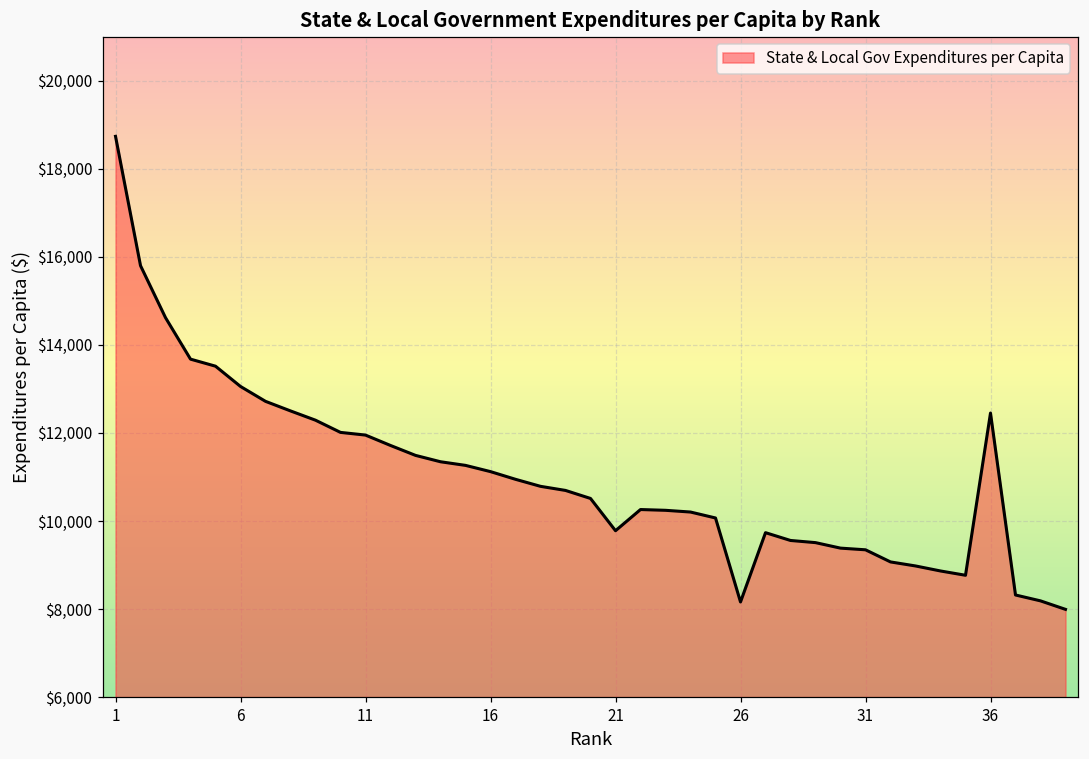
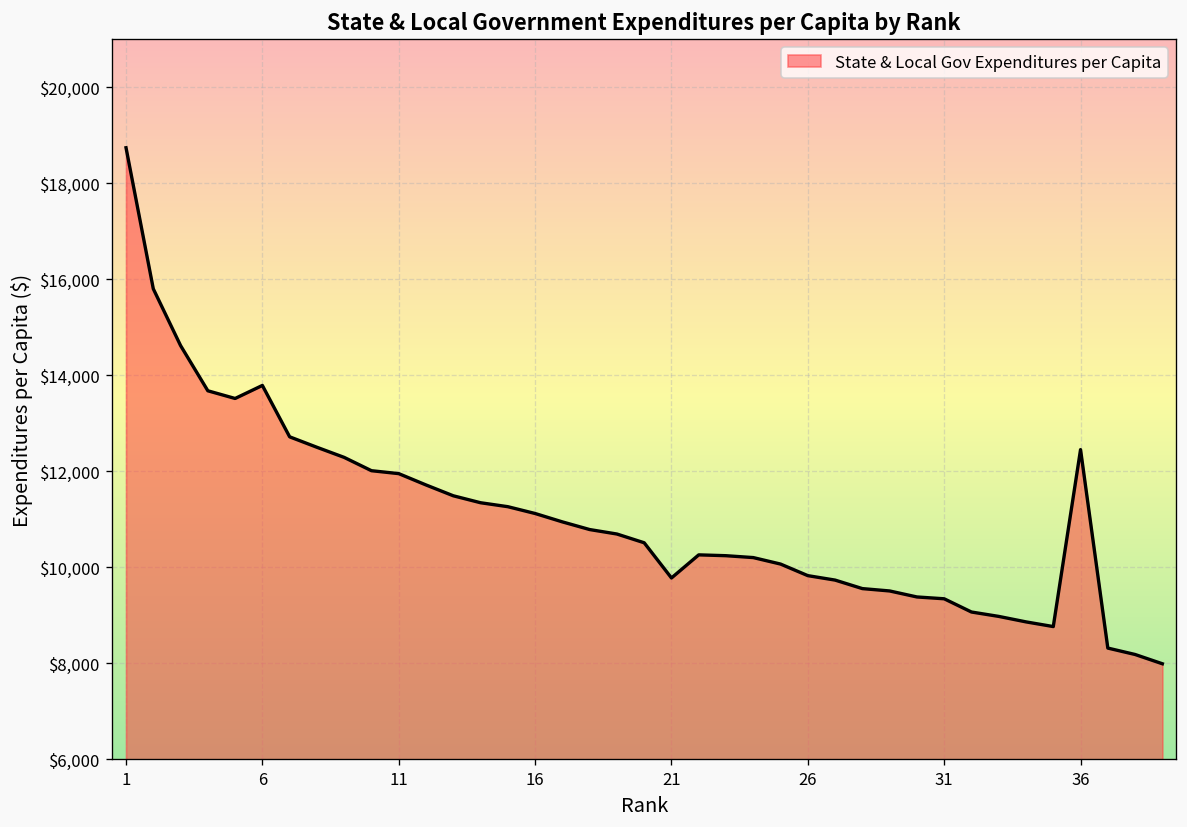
6: $13,100 -> $13,800
26: $8,200 -> $9,800
